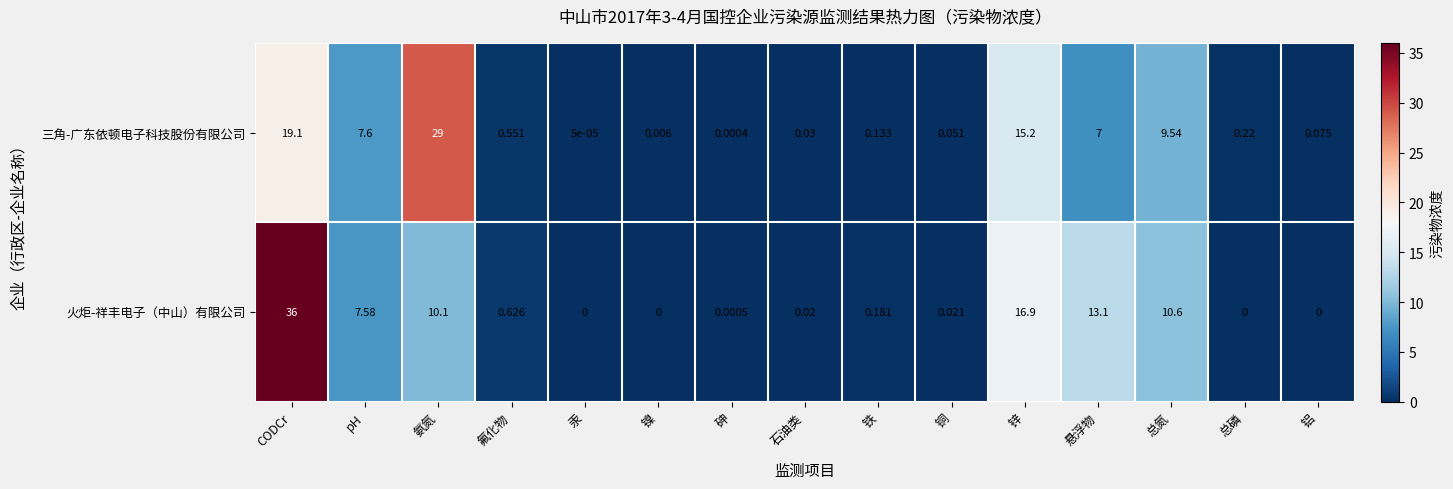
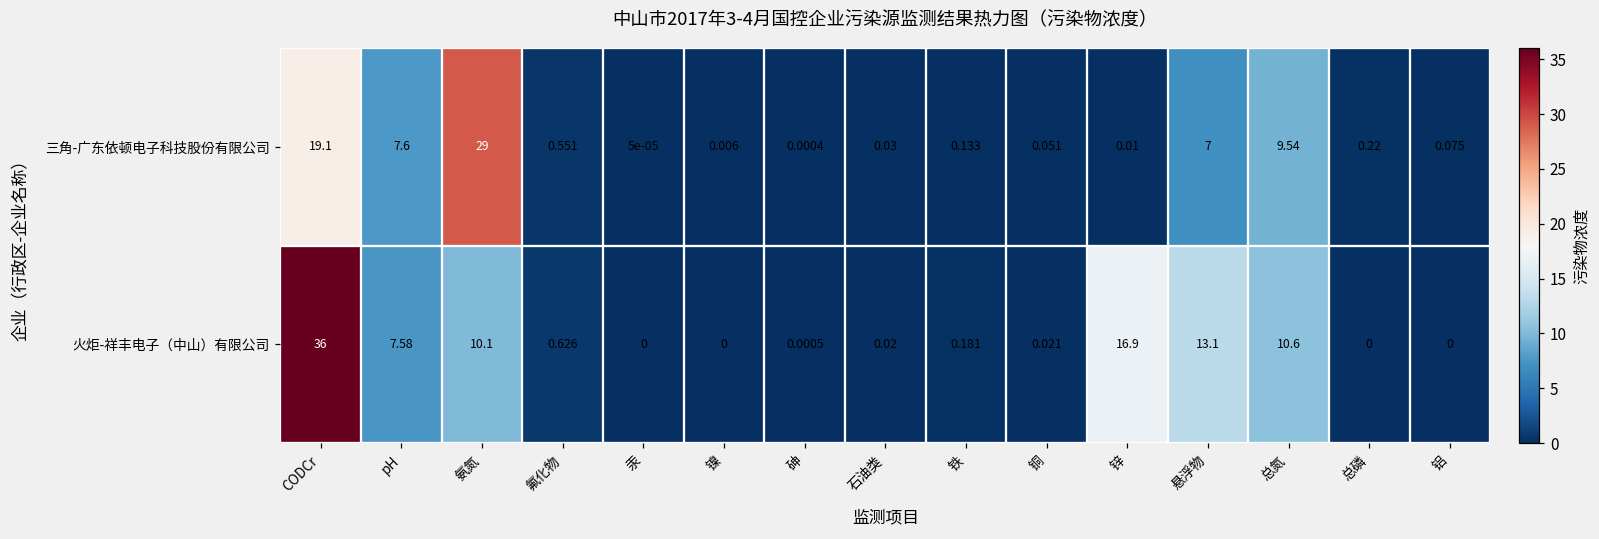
三角-广东依顿电子科技股份有限公司, 锌: 15.2 -> 0.01
